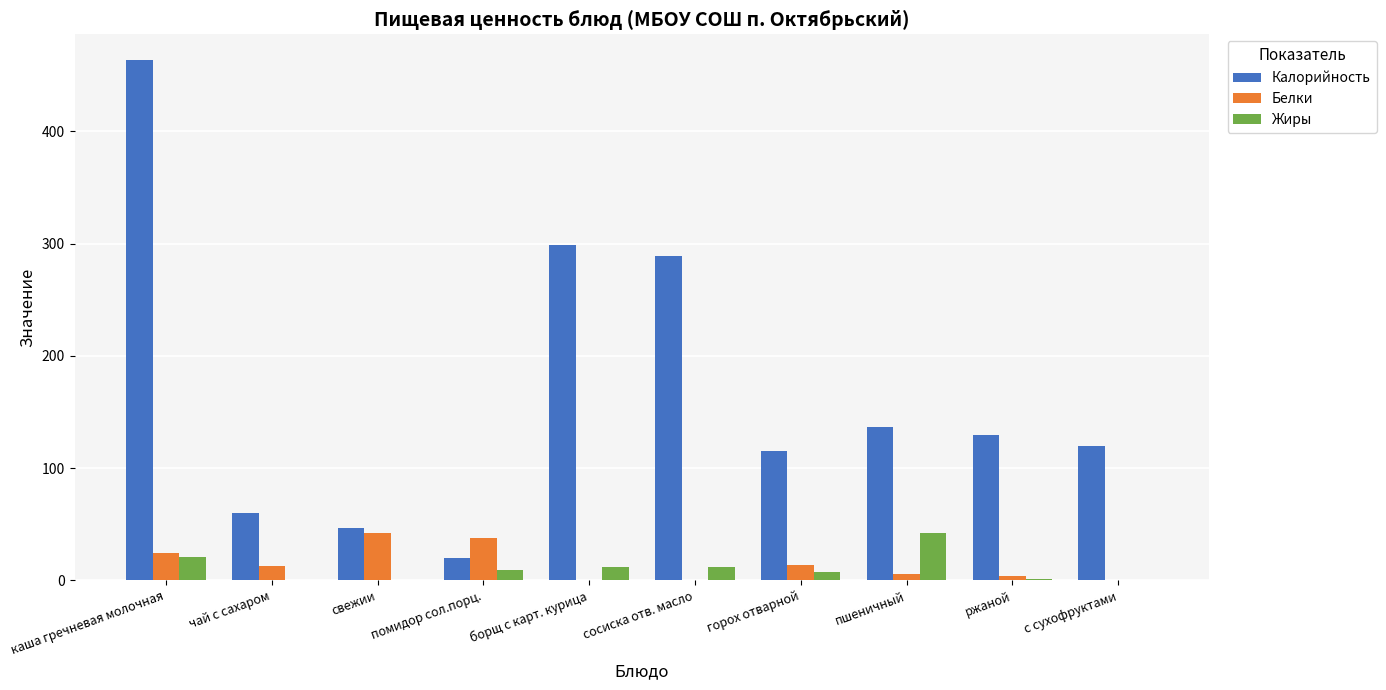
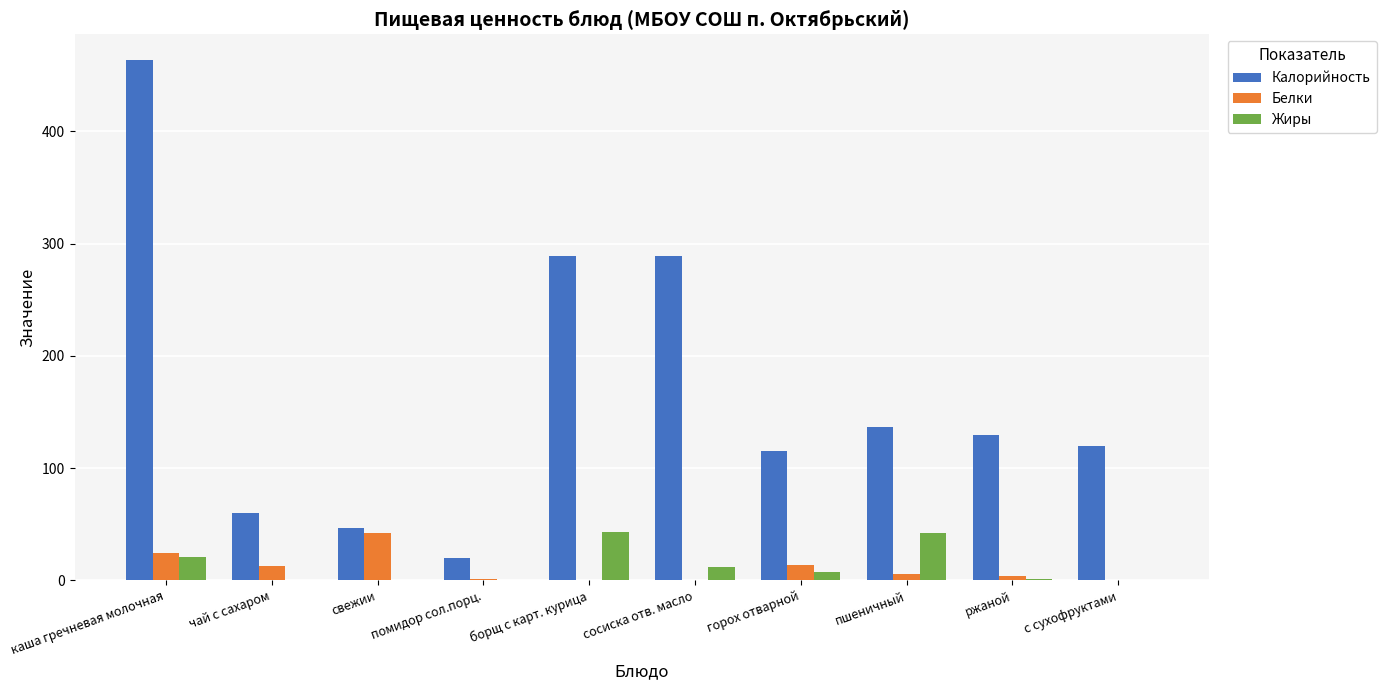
Белки, помидор сол.порц.: 38 -> 1
Жиры, помидор сол.порц.: 9 -> 0
Калорийность, борщ с карт. курица: 299 -> 289
Жиры, борщ с карт. курица: 12 -> 43
